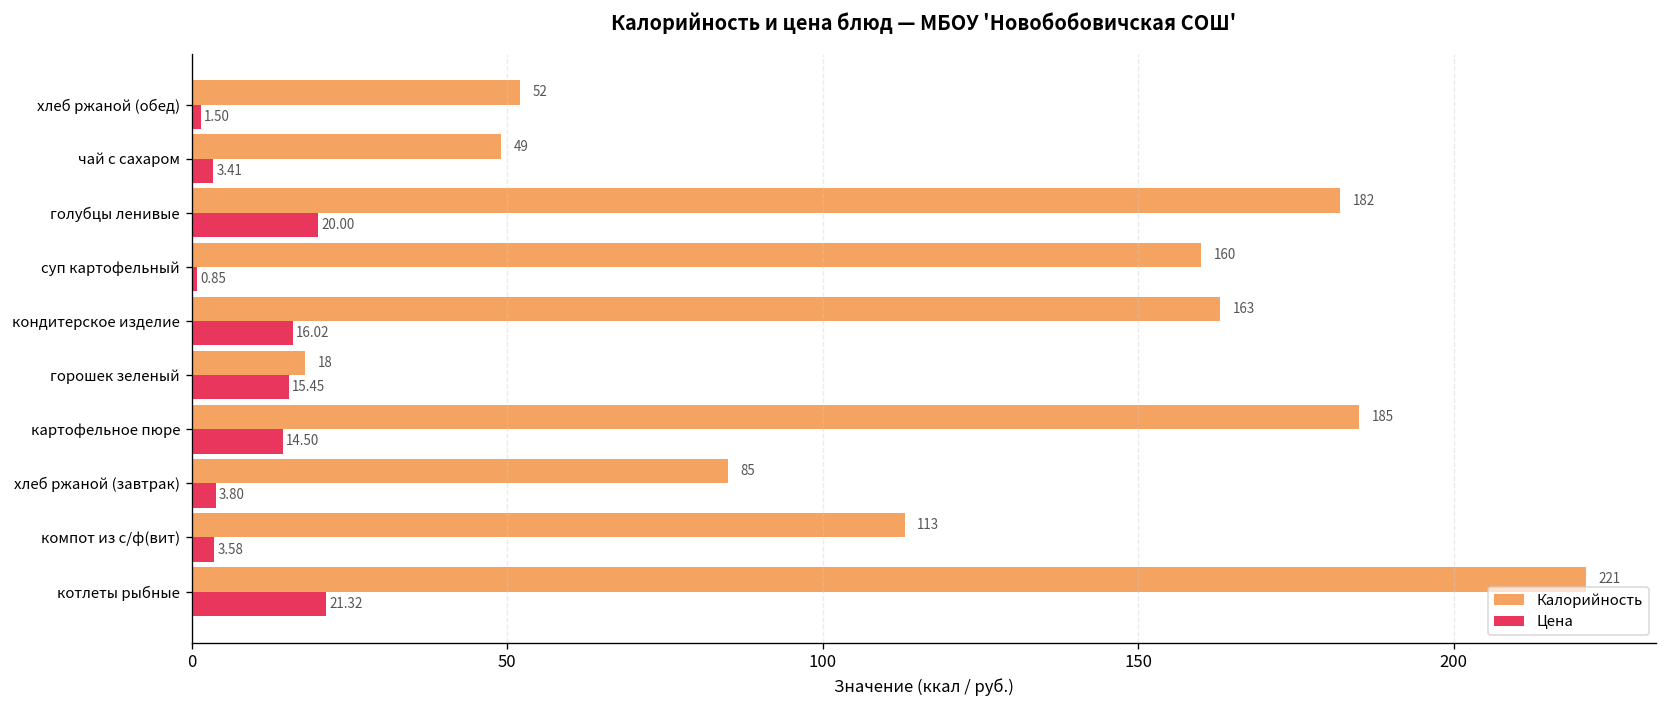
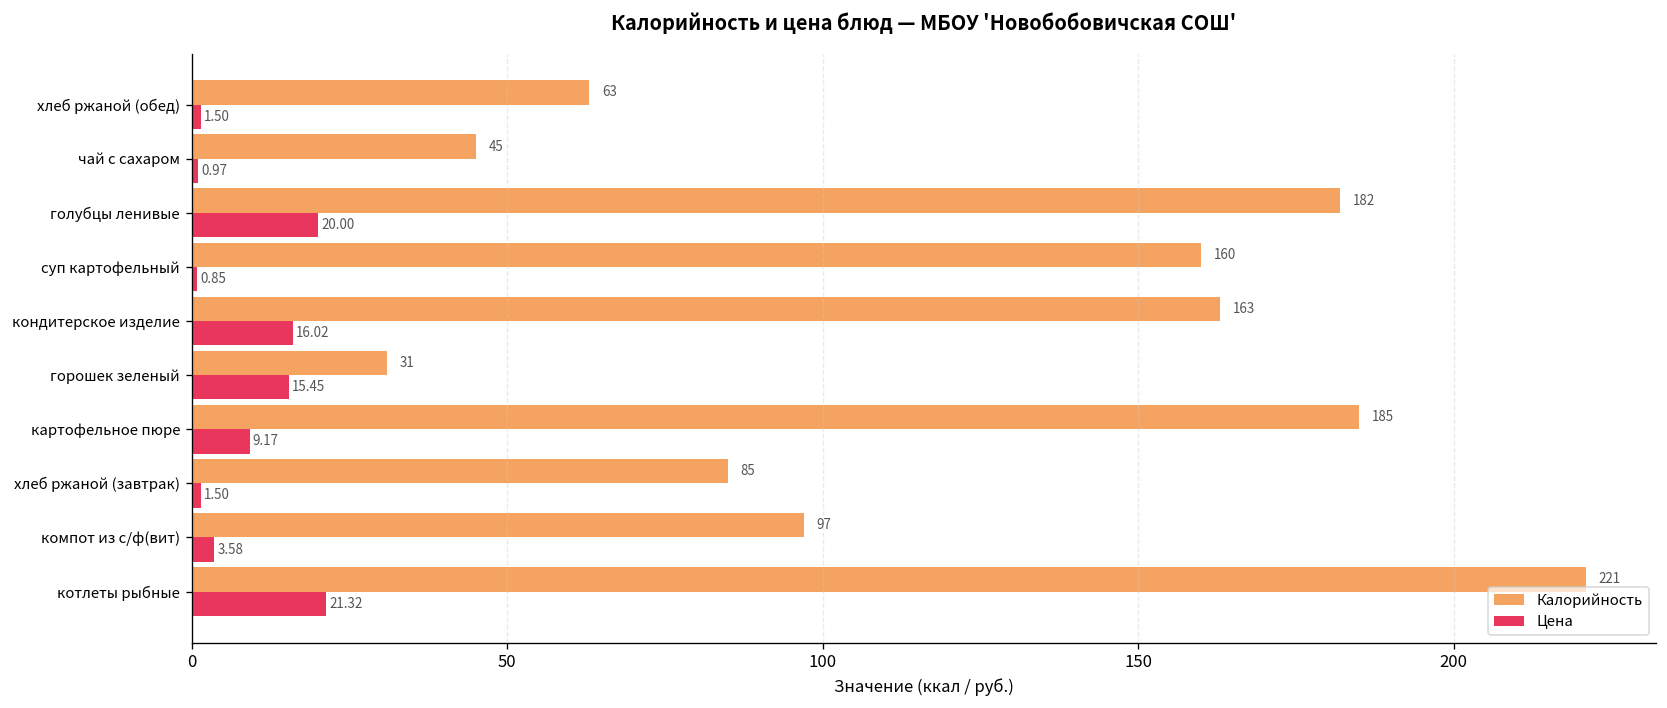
Калорийность, хлеб ржаной (обед): 52 -> 63
Калорийность, чай с сахаром: 49 -> 45
Цена, чай с сахаром: 3.41 -> 0.97
Калорийность, горошек зеленый: 18 -> 31
Цена, картофельное пюре: 14.50 -> 9.17
Цена, хлеб ржаной (завтрак): 3.80 -> 1.50
Калорийность, компот из с/ф(вит): 113 -> 97
